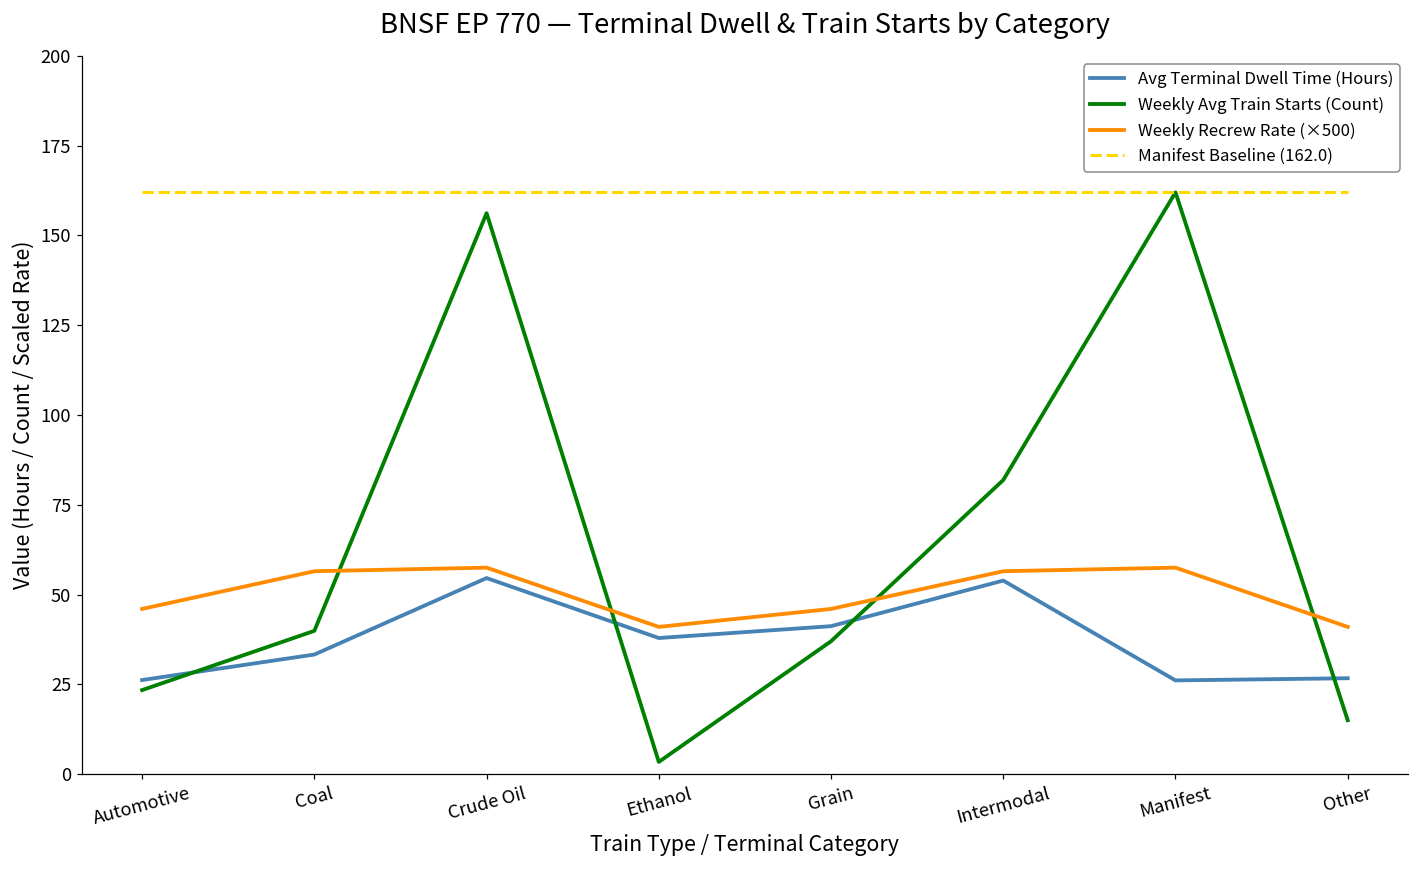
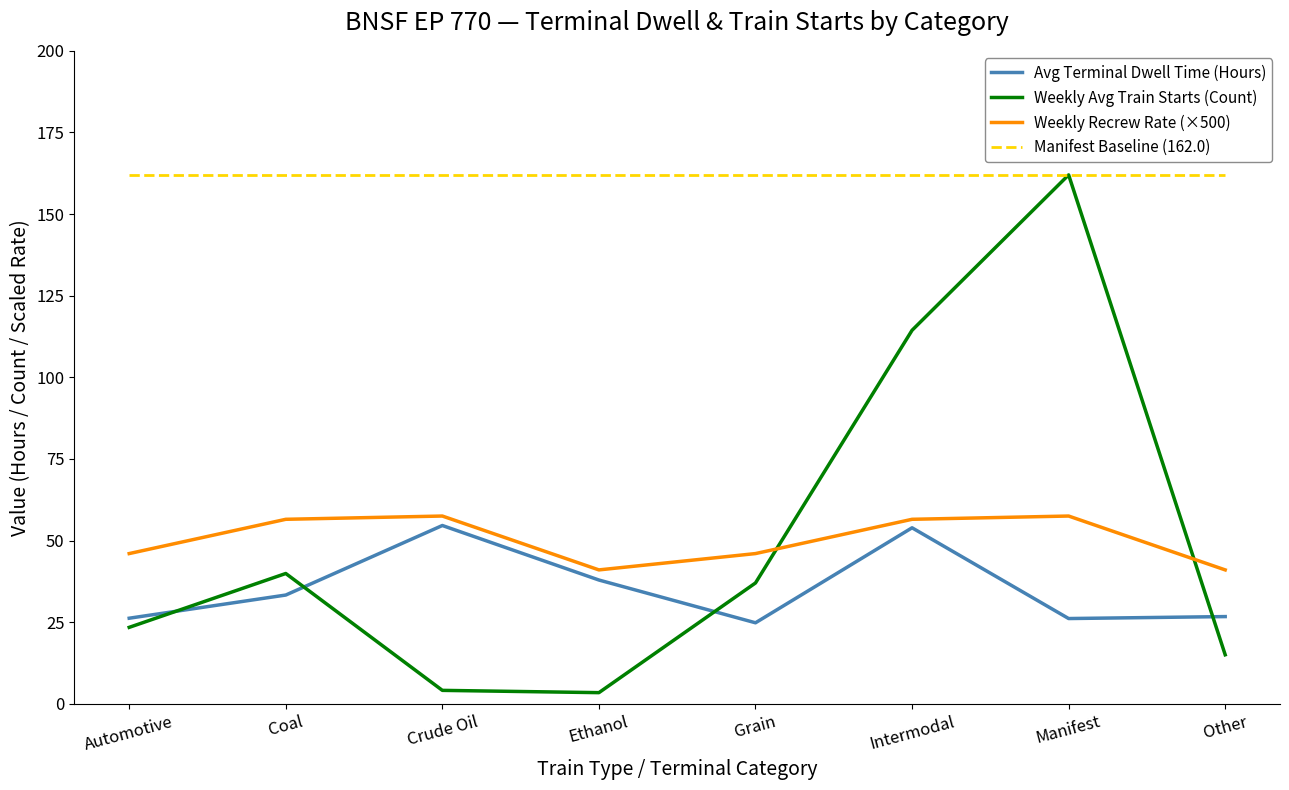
Weekly Avg Train Starts (Count), Crude Oil: 156 -> 4
Avg Terminal Dwell Time (Hours), Grain: 41 -> 25
Weekly Avg Train Starts (Count), Intermodal: 82 -> 114
